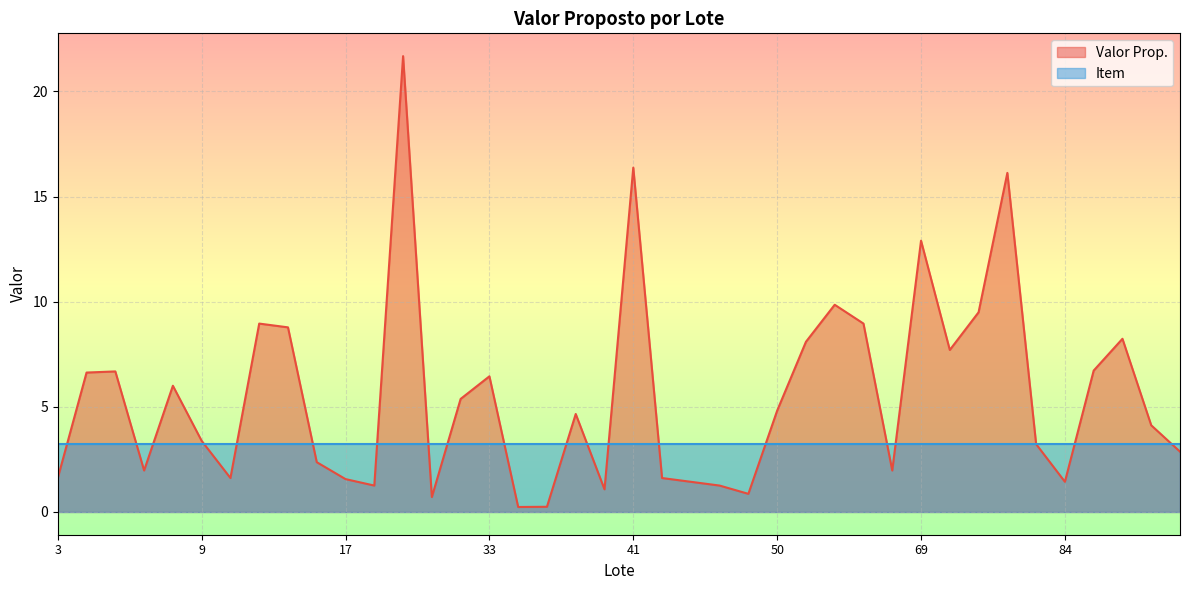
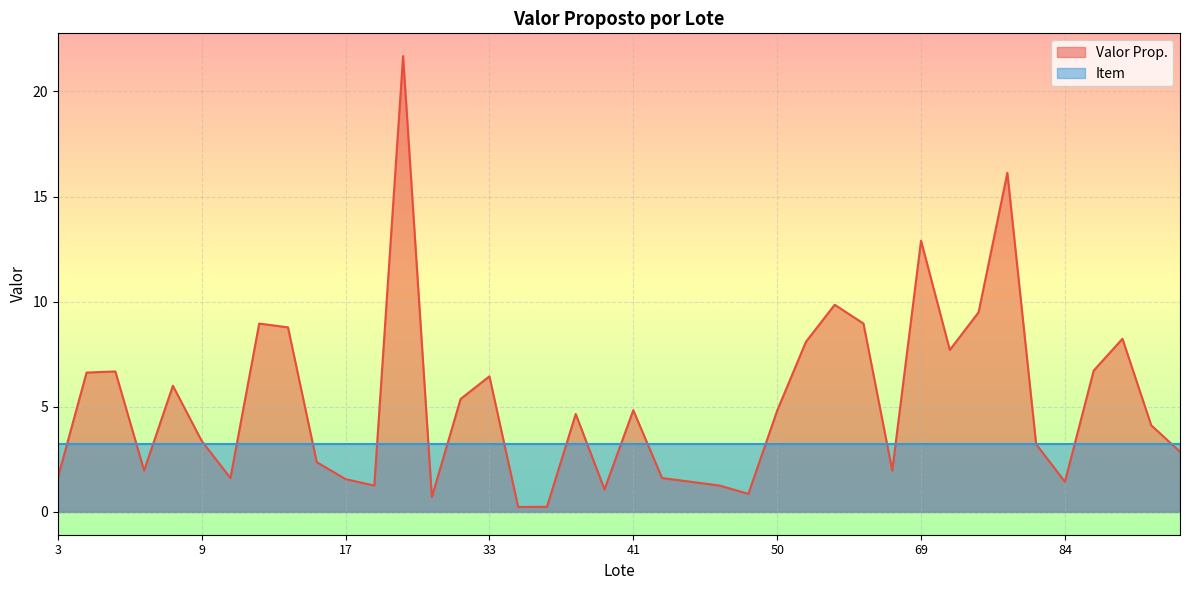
Valor Prop., 41: 16.4 -> 4.8
